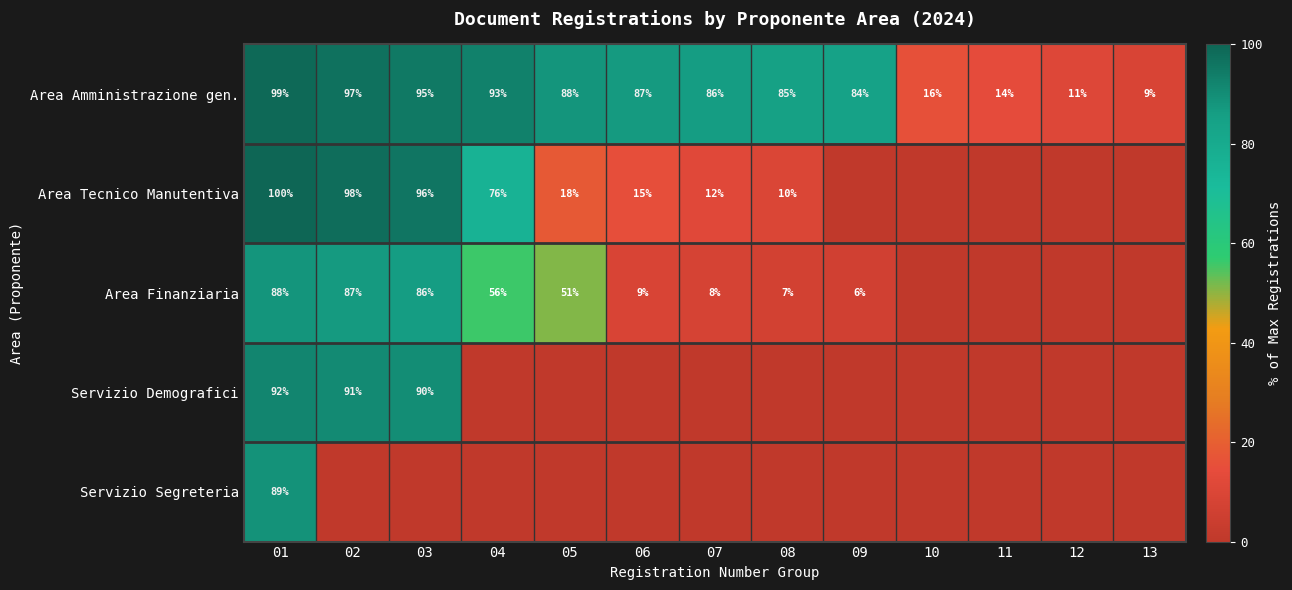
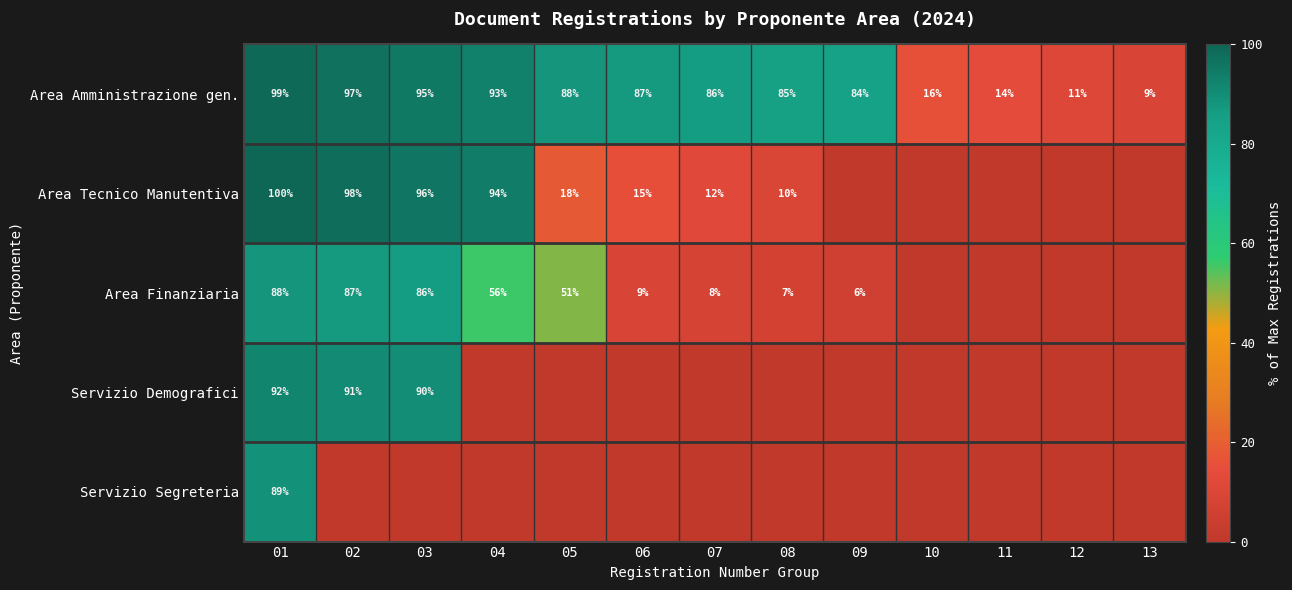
Area Tecnico Manutentiva, 04: 76% -> 94%
